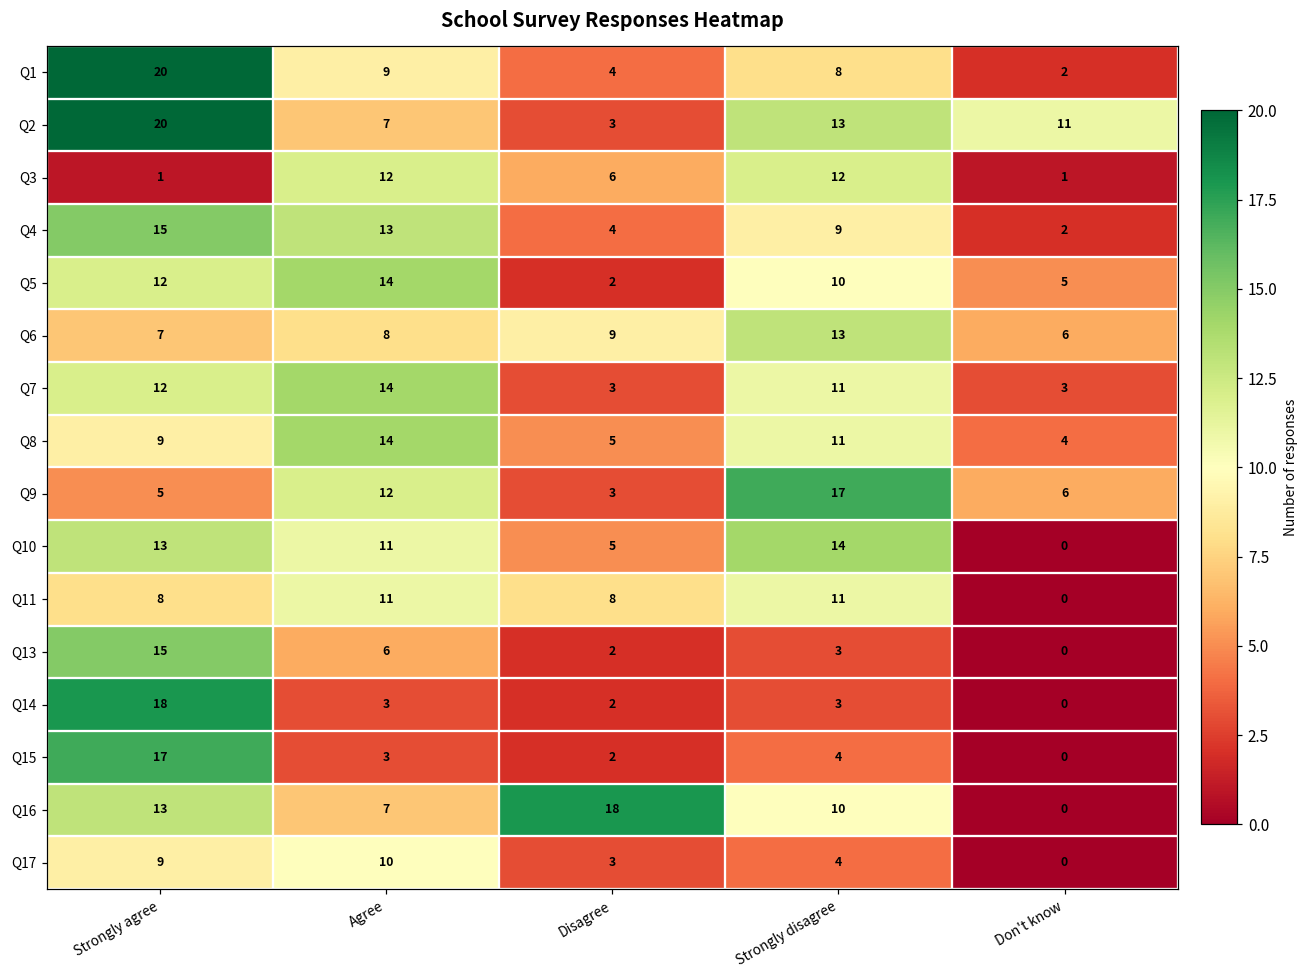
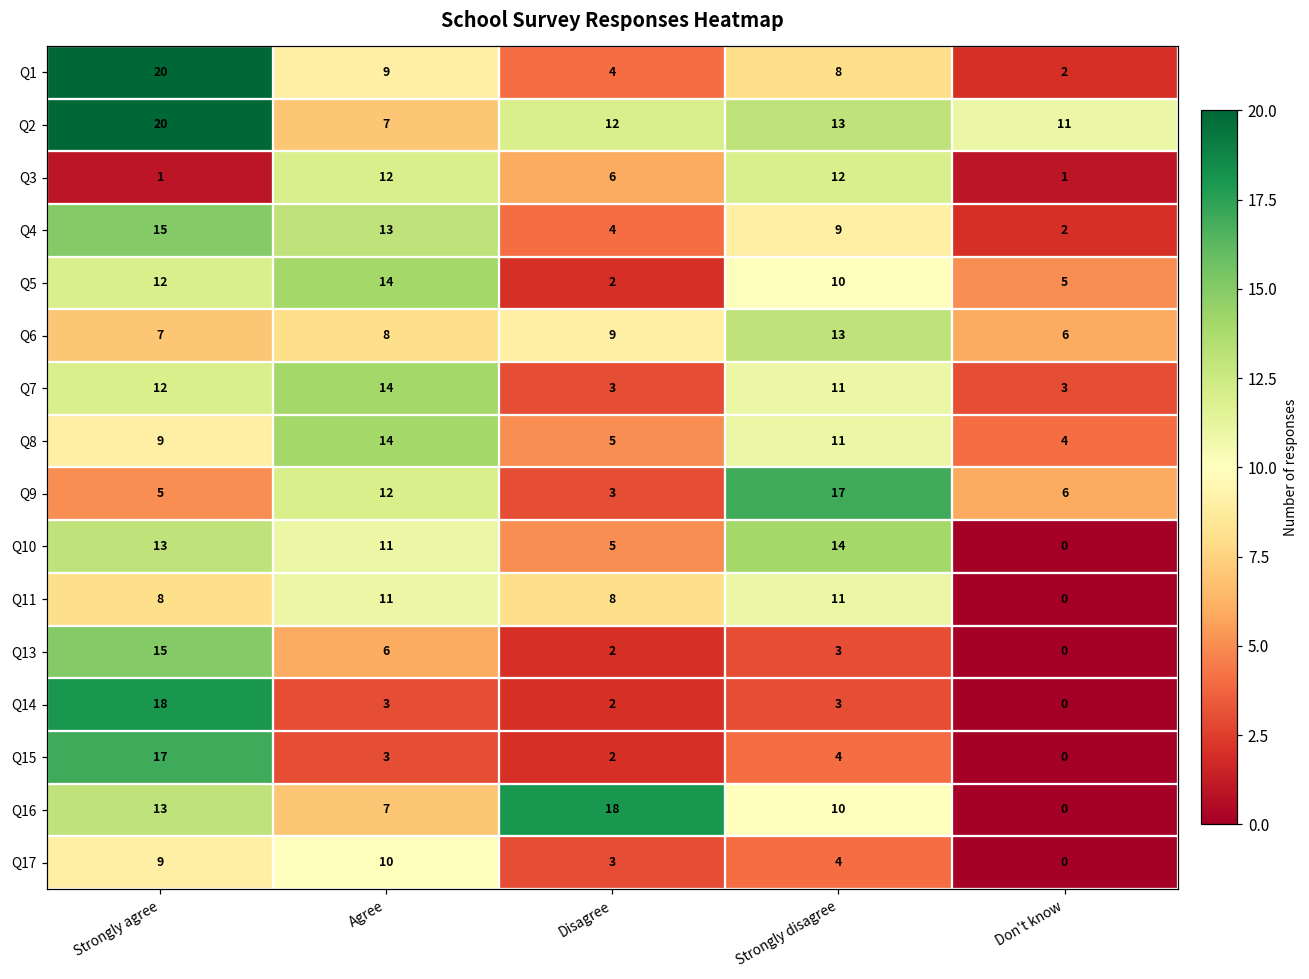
Q2, Disagree: 3 -> 12
